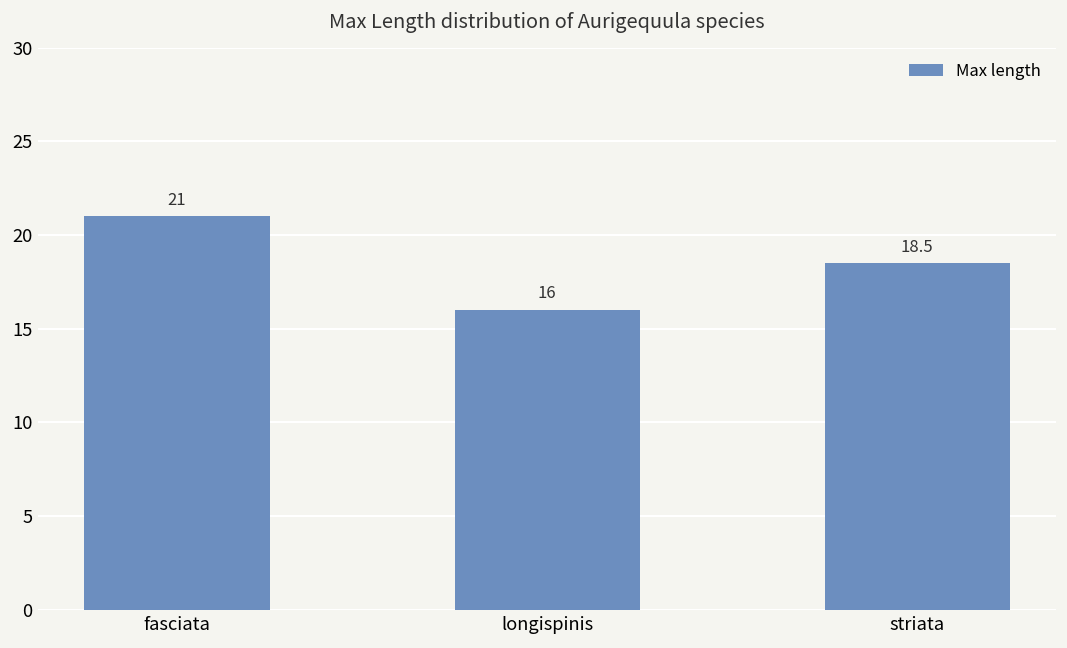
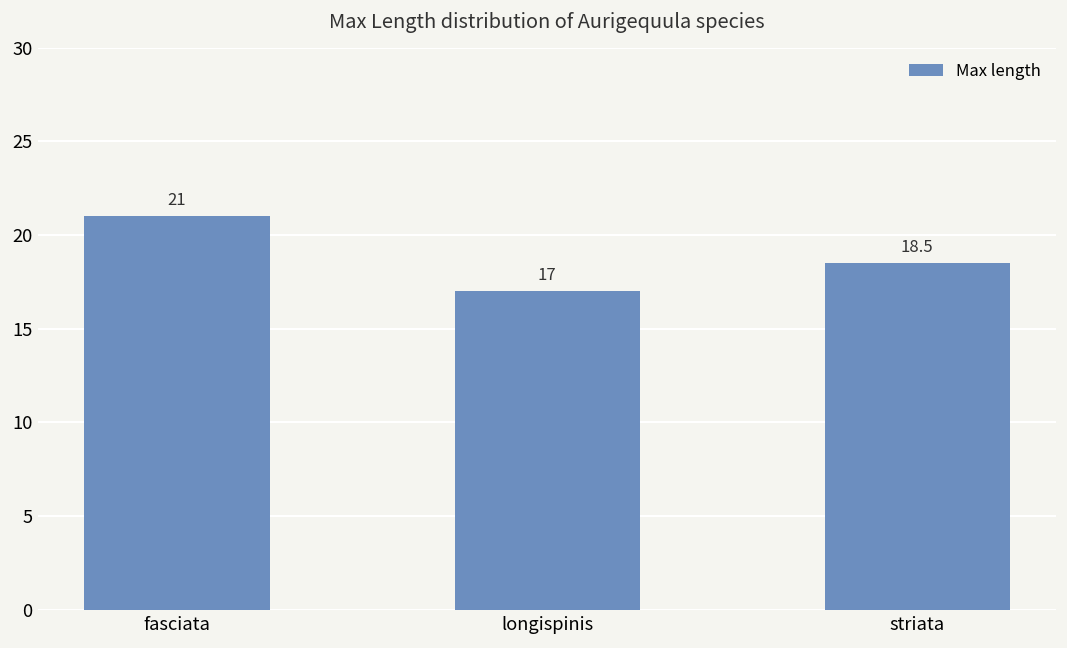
longispinis: 16 -> 17
